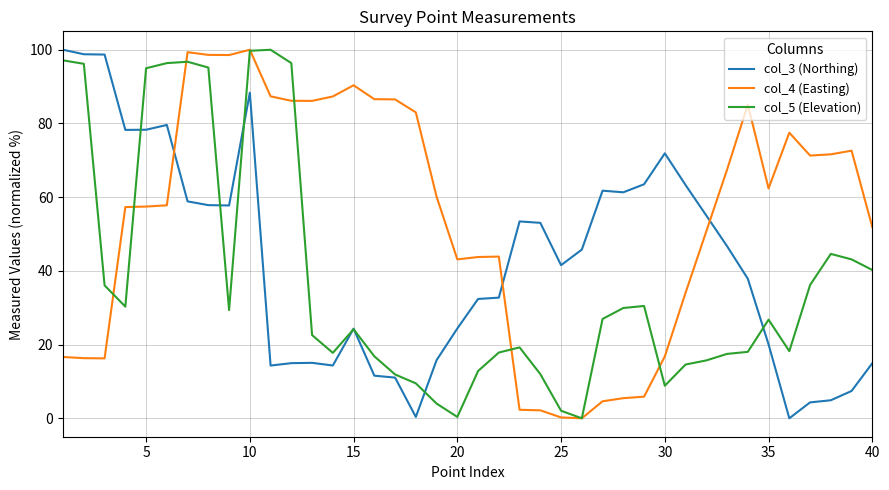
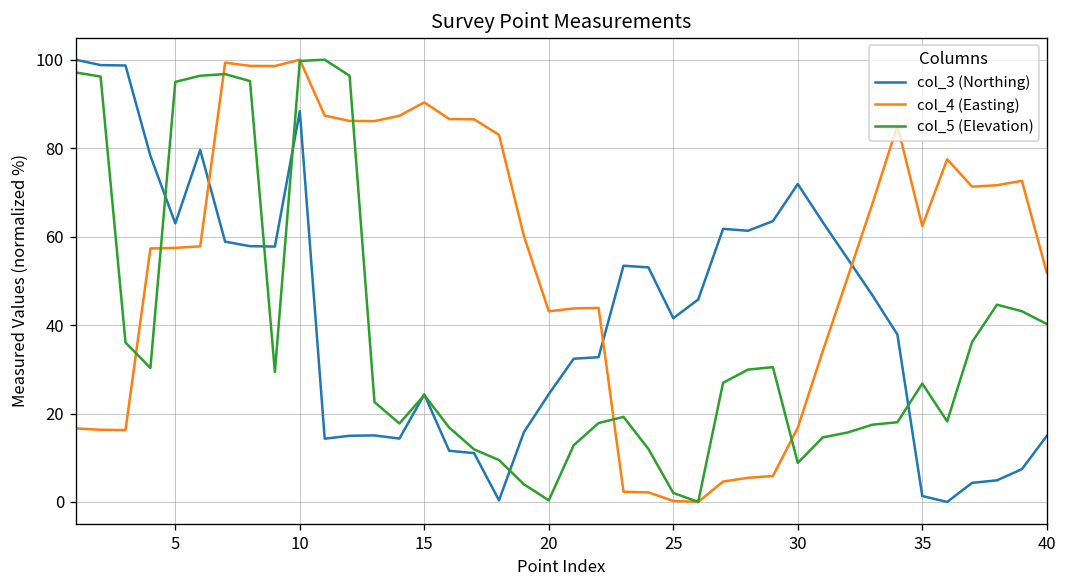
col_3 (Northing), 5: 78 -> 63
col_3 (Northing), 35: 20 -> 1
